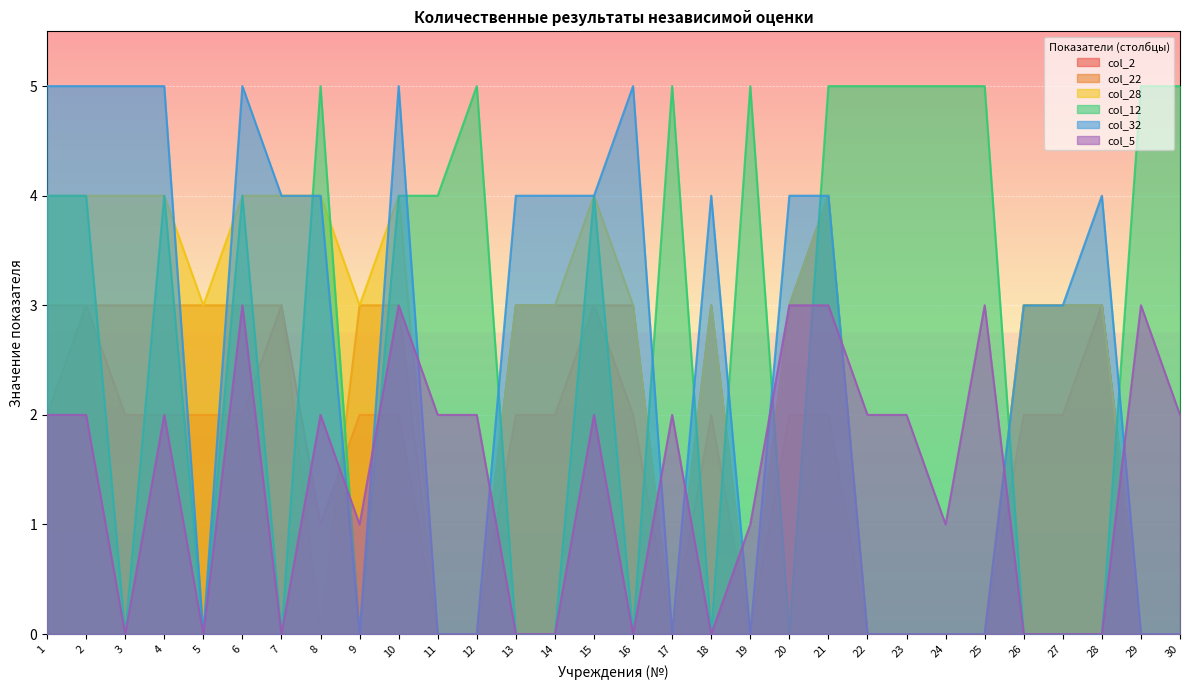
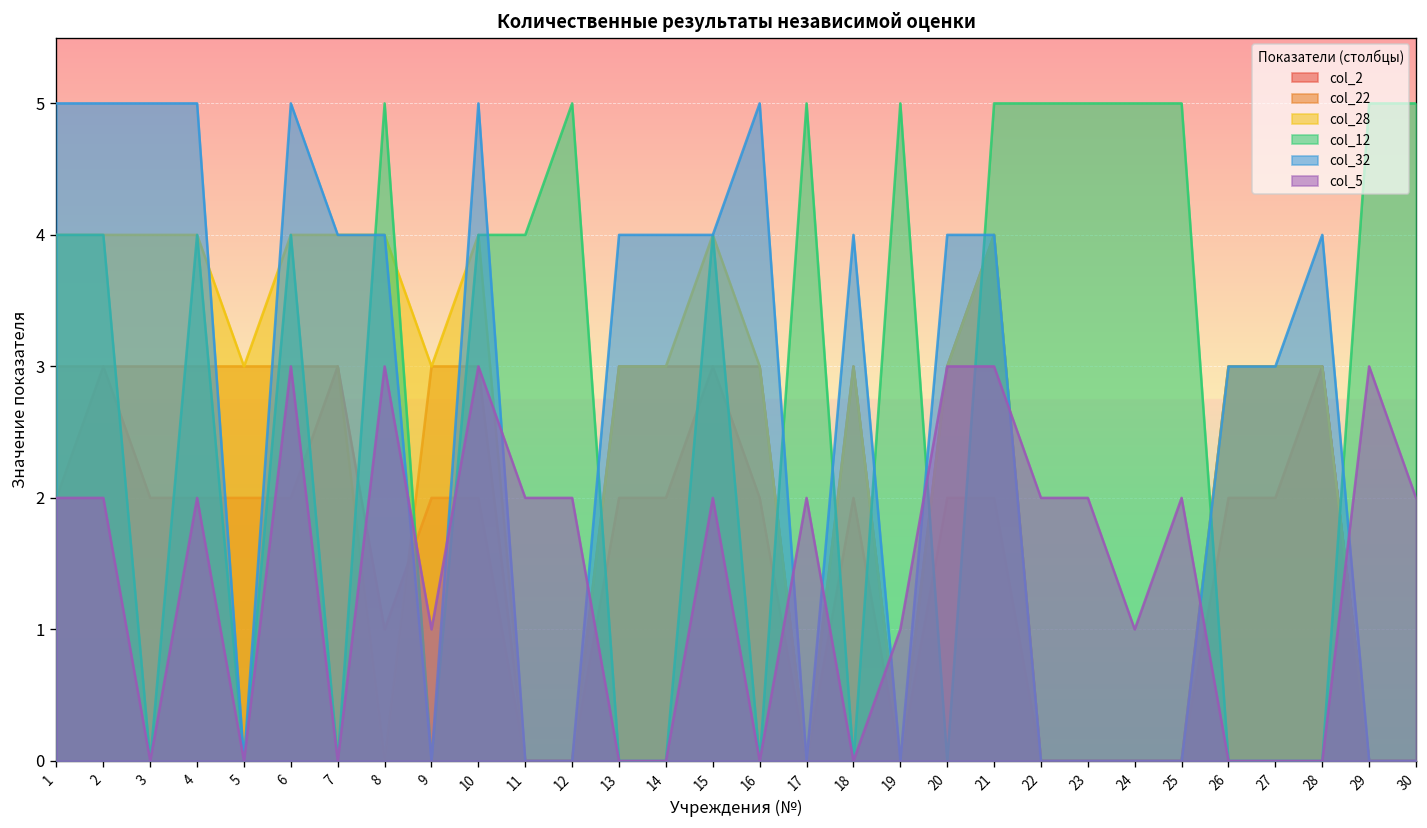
col_5, 8: 2 -> 3
col_5, 25: 3 -> 2
